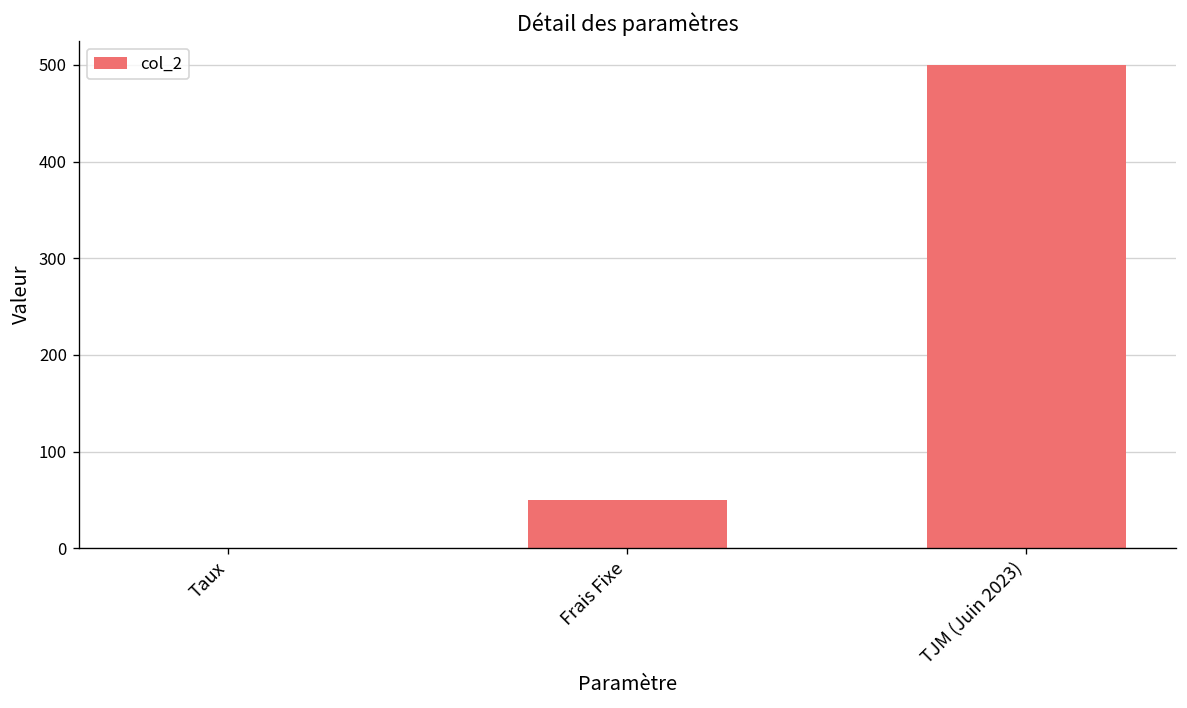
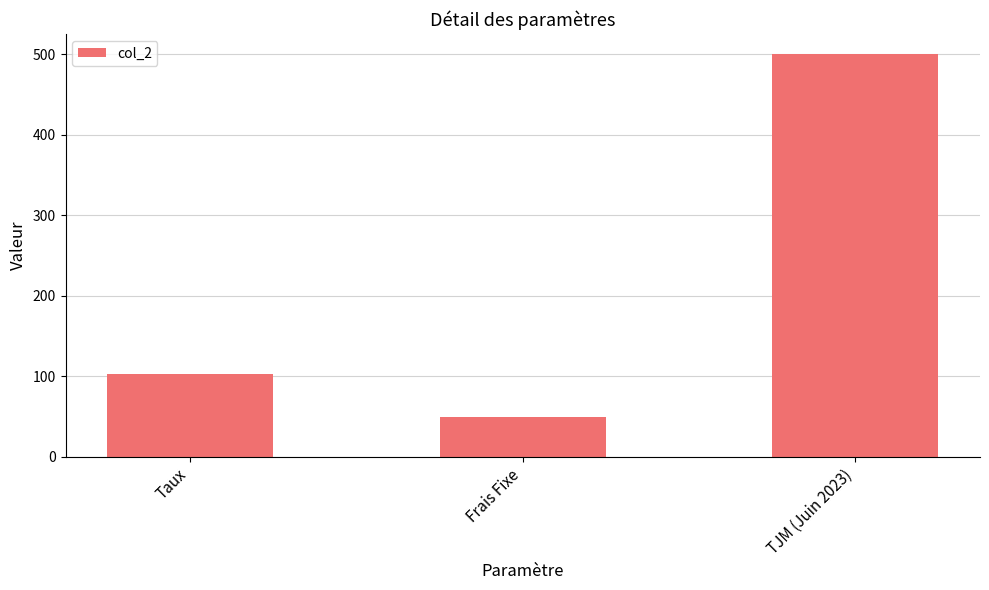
Taux: 0 -> 100
